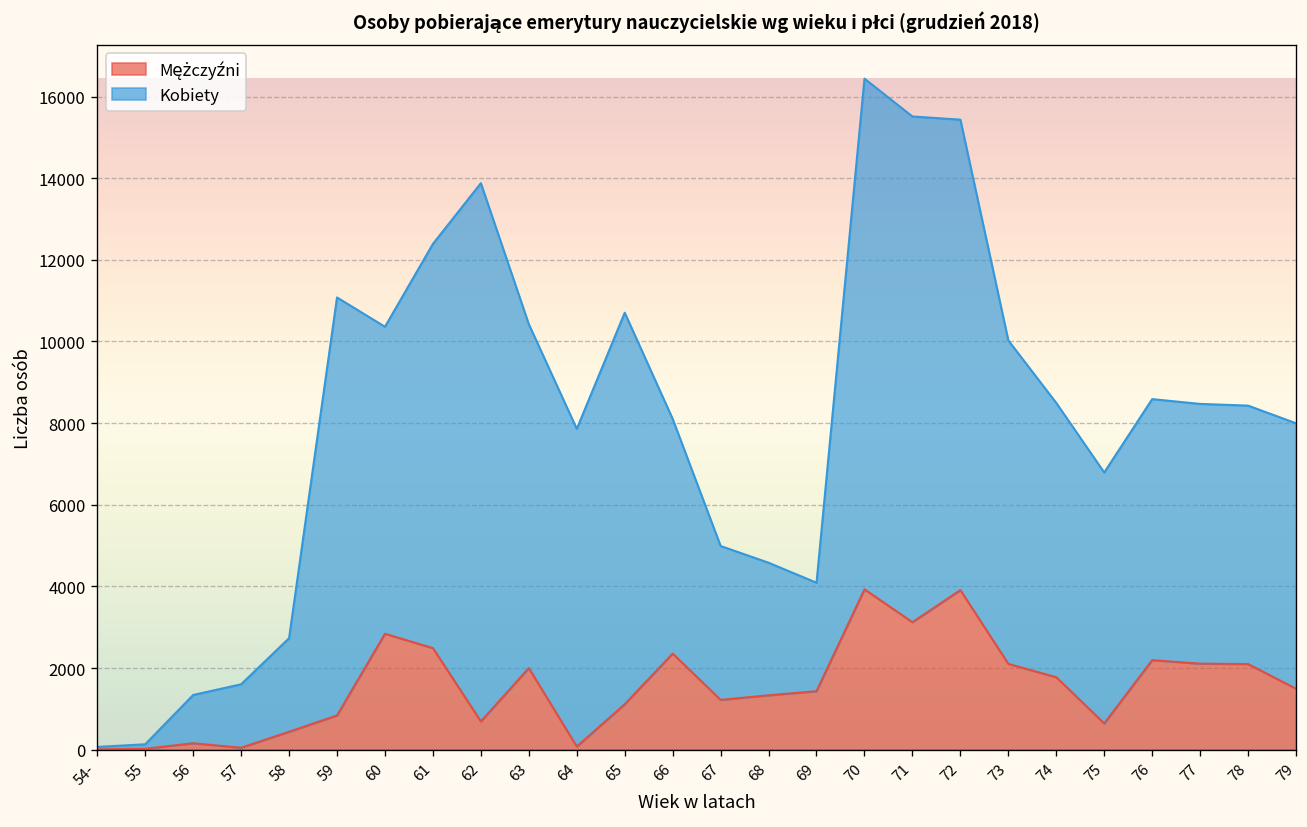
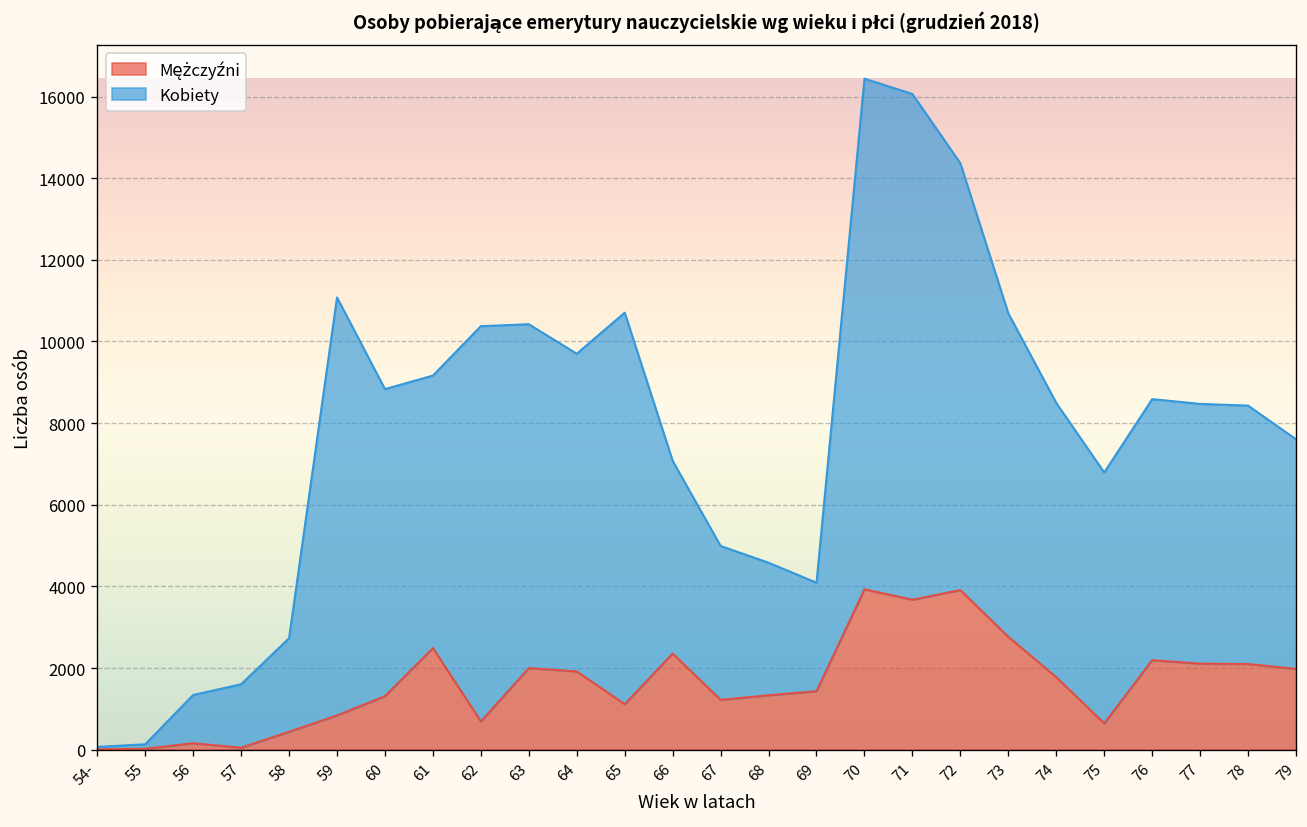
Mężczyźni, 60: 2800 -> 1300
Kobiety, 61: 9900 -> 6700
Kobiety, 62: 13200 -> 9700
Mężczyźni, 64: 100 -> 1900
Kobiety, 66: 5700 -> 4700
Mężczyźni, 71: 3100 -> 3700
Kobiety, 72: 11500 -> 10500
Mężczyźni, 73: 2100 -> 2800
Mężczyźni, 79: 1500 -> 2000
Kobiety, 79: 6500 -> 5600
